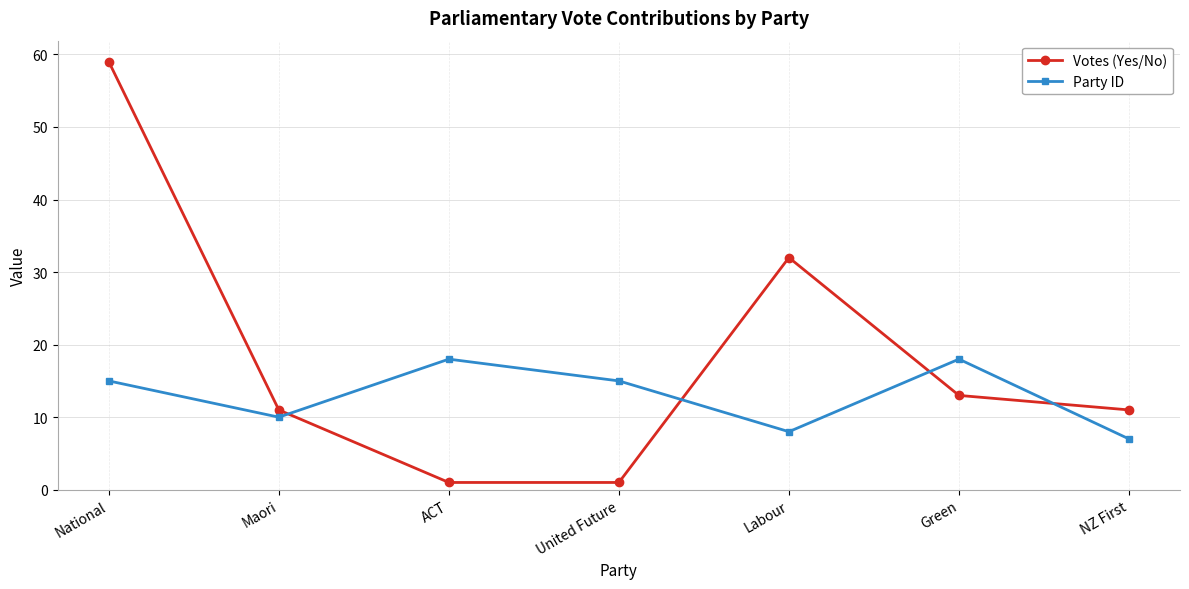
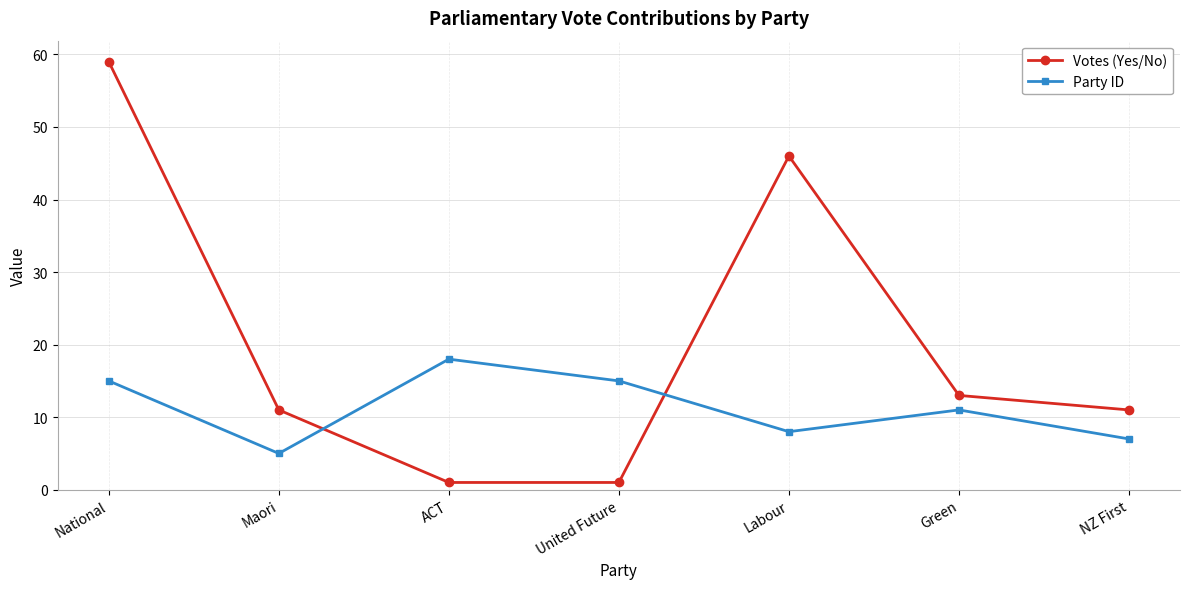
Party ID, Maori: 10 -> 5
Votes (Yes/No), Labour: 32 -> 46
Party ID, Green: 18 -> 11
